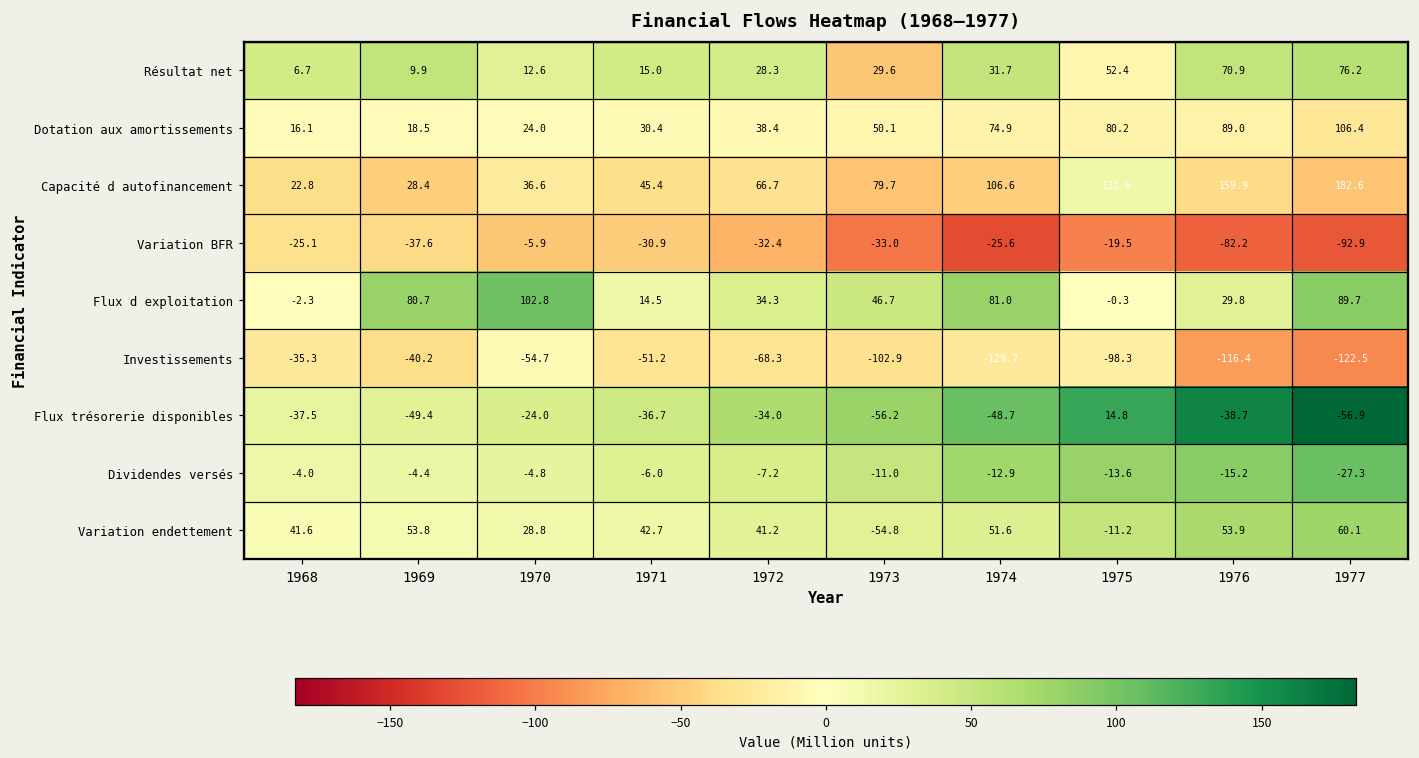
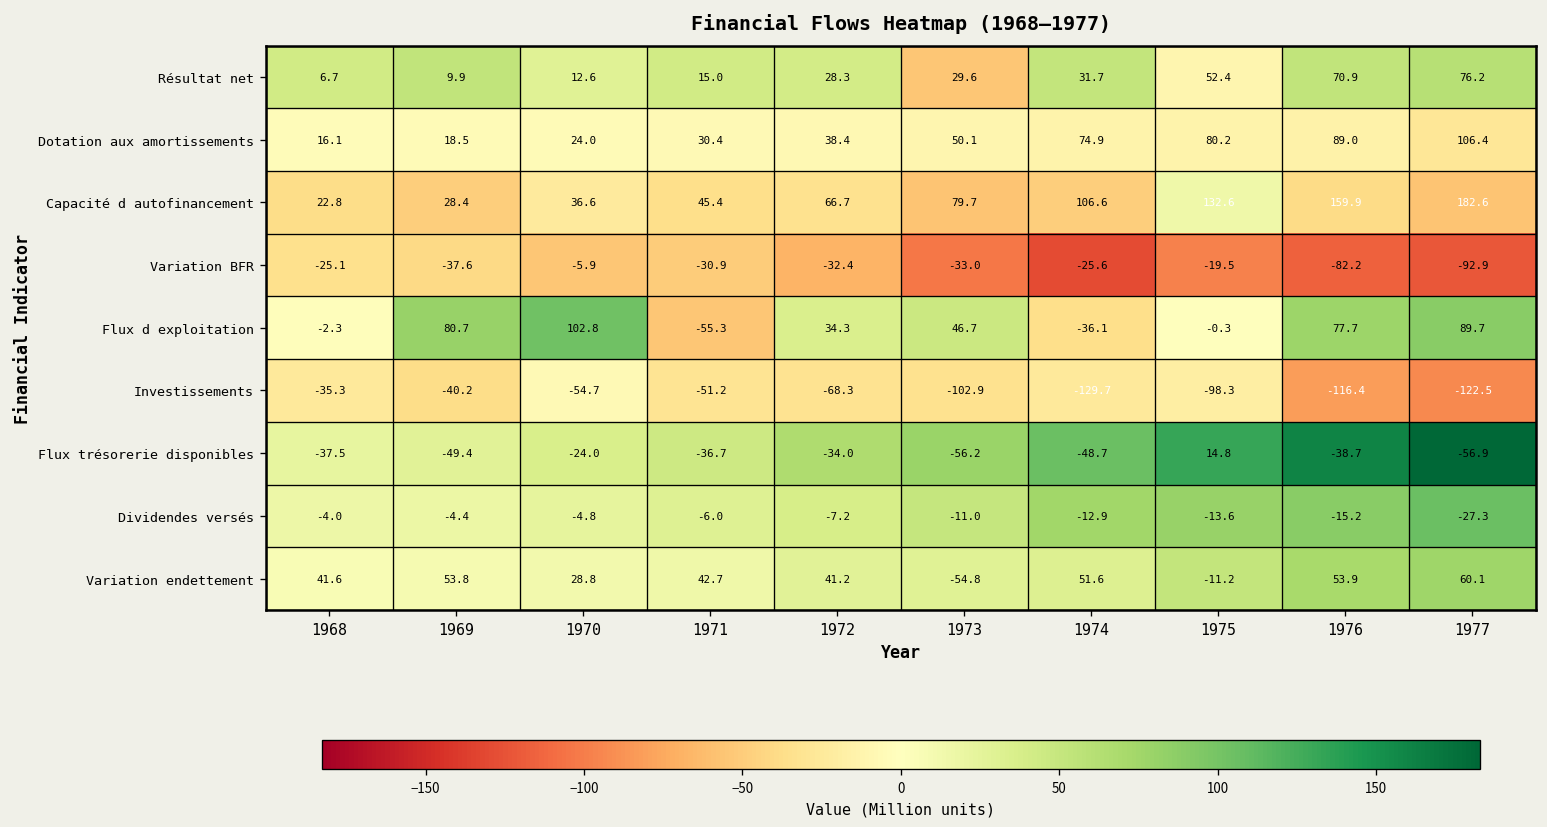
Flux d exploitation, 1971: 14.5 -> -55.3
Flux d exploitation, 1974: 81.0 -> -36.1
Flux d exploitation, 1976: 29.8 -> 77.7
